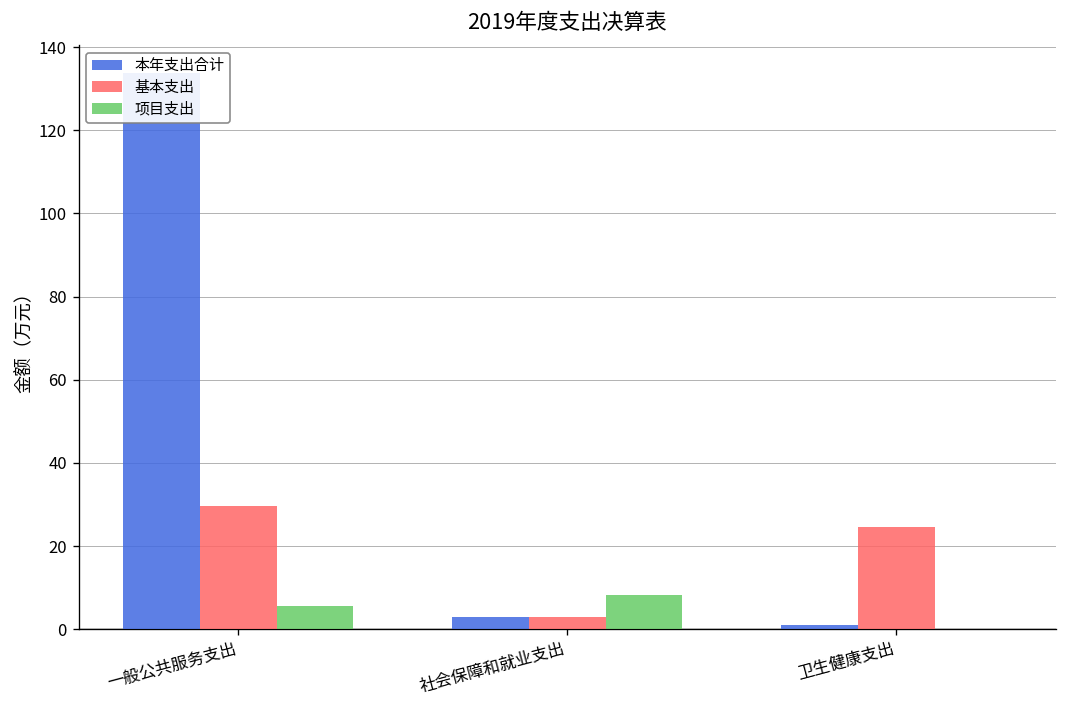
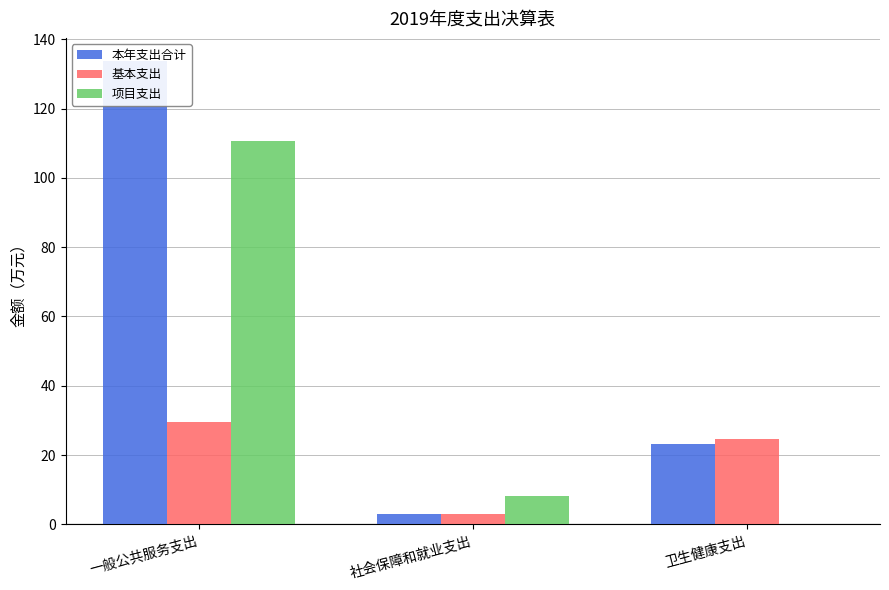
项目支出, 一般公共服务支出: 6 -> 111
本年支出合计, 卫生健康支出: 1 -> 23
